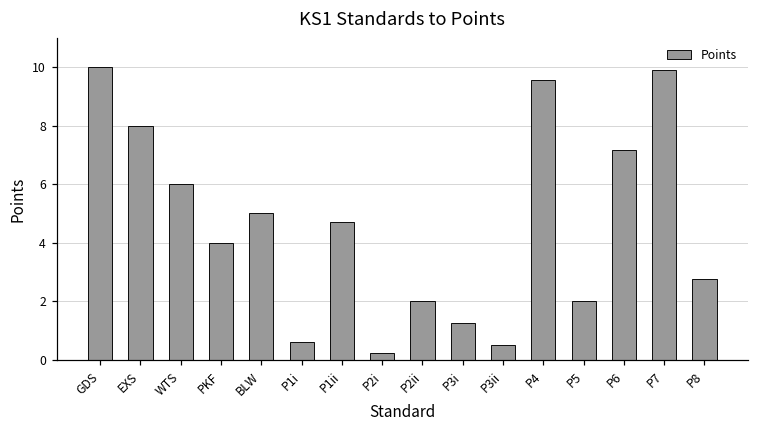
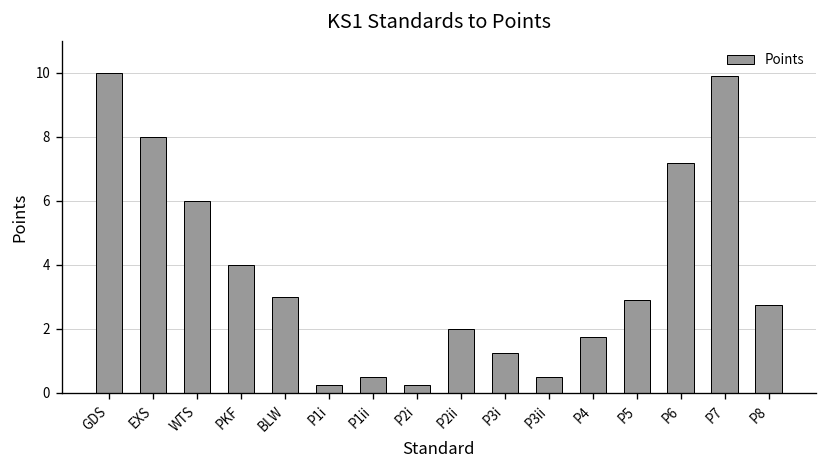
BLW: 5 -> 3
P1i: 0.6 -> 0.3
P1ii: 4.7 -> 0.5
P4: 9.6 -> 1.8
P5: 2.0 -> 2.9
